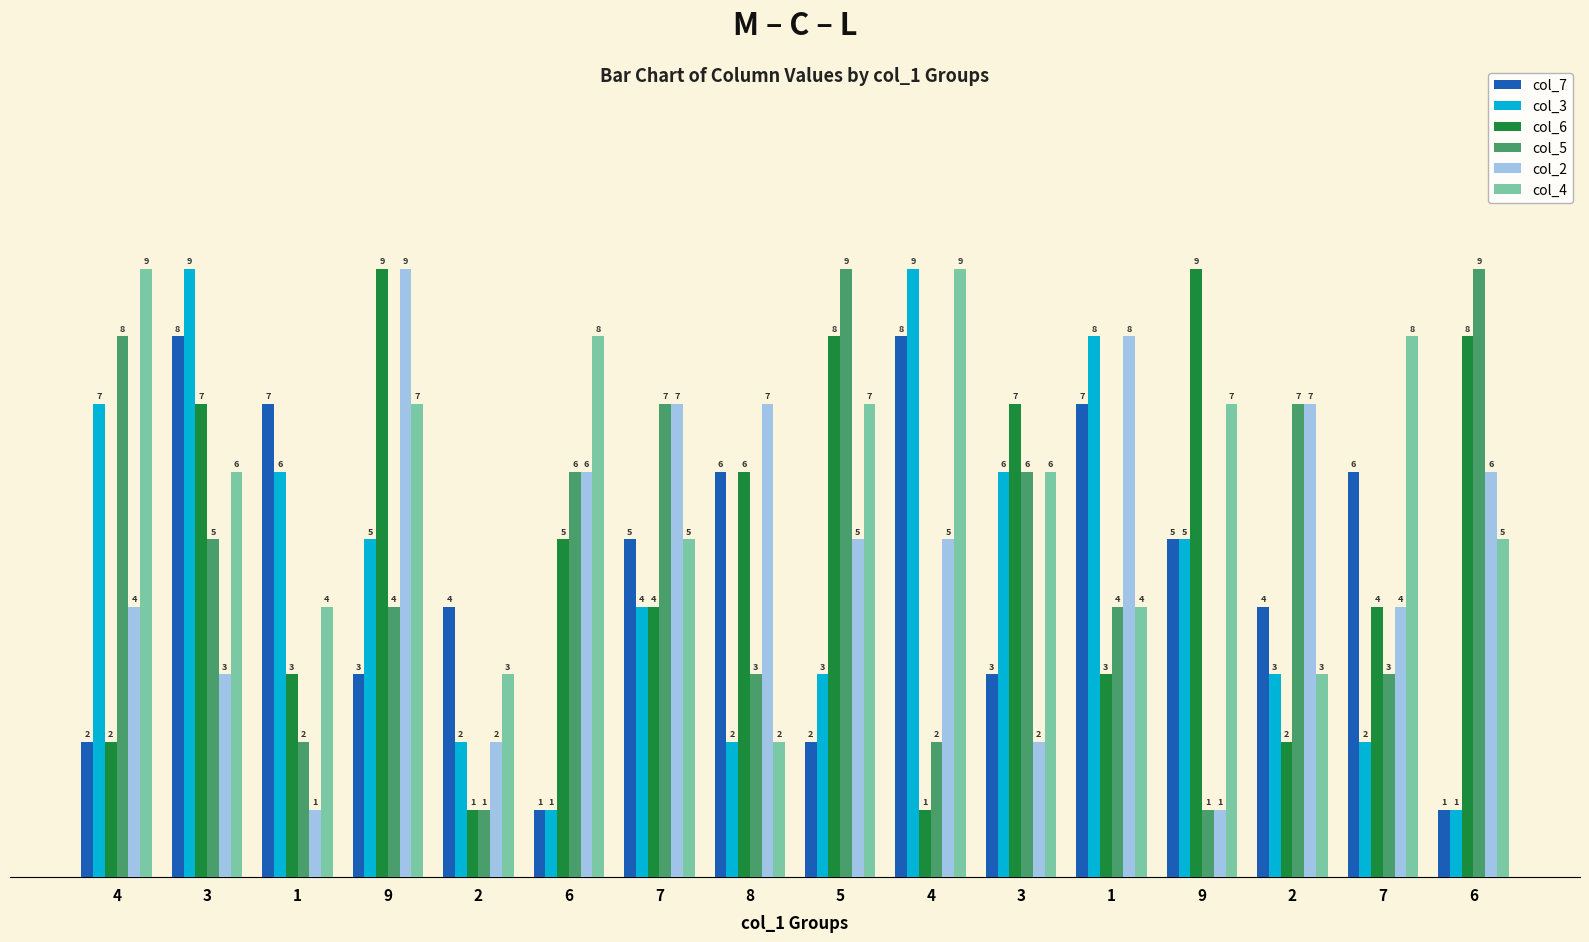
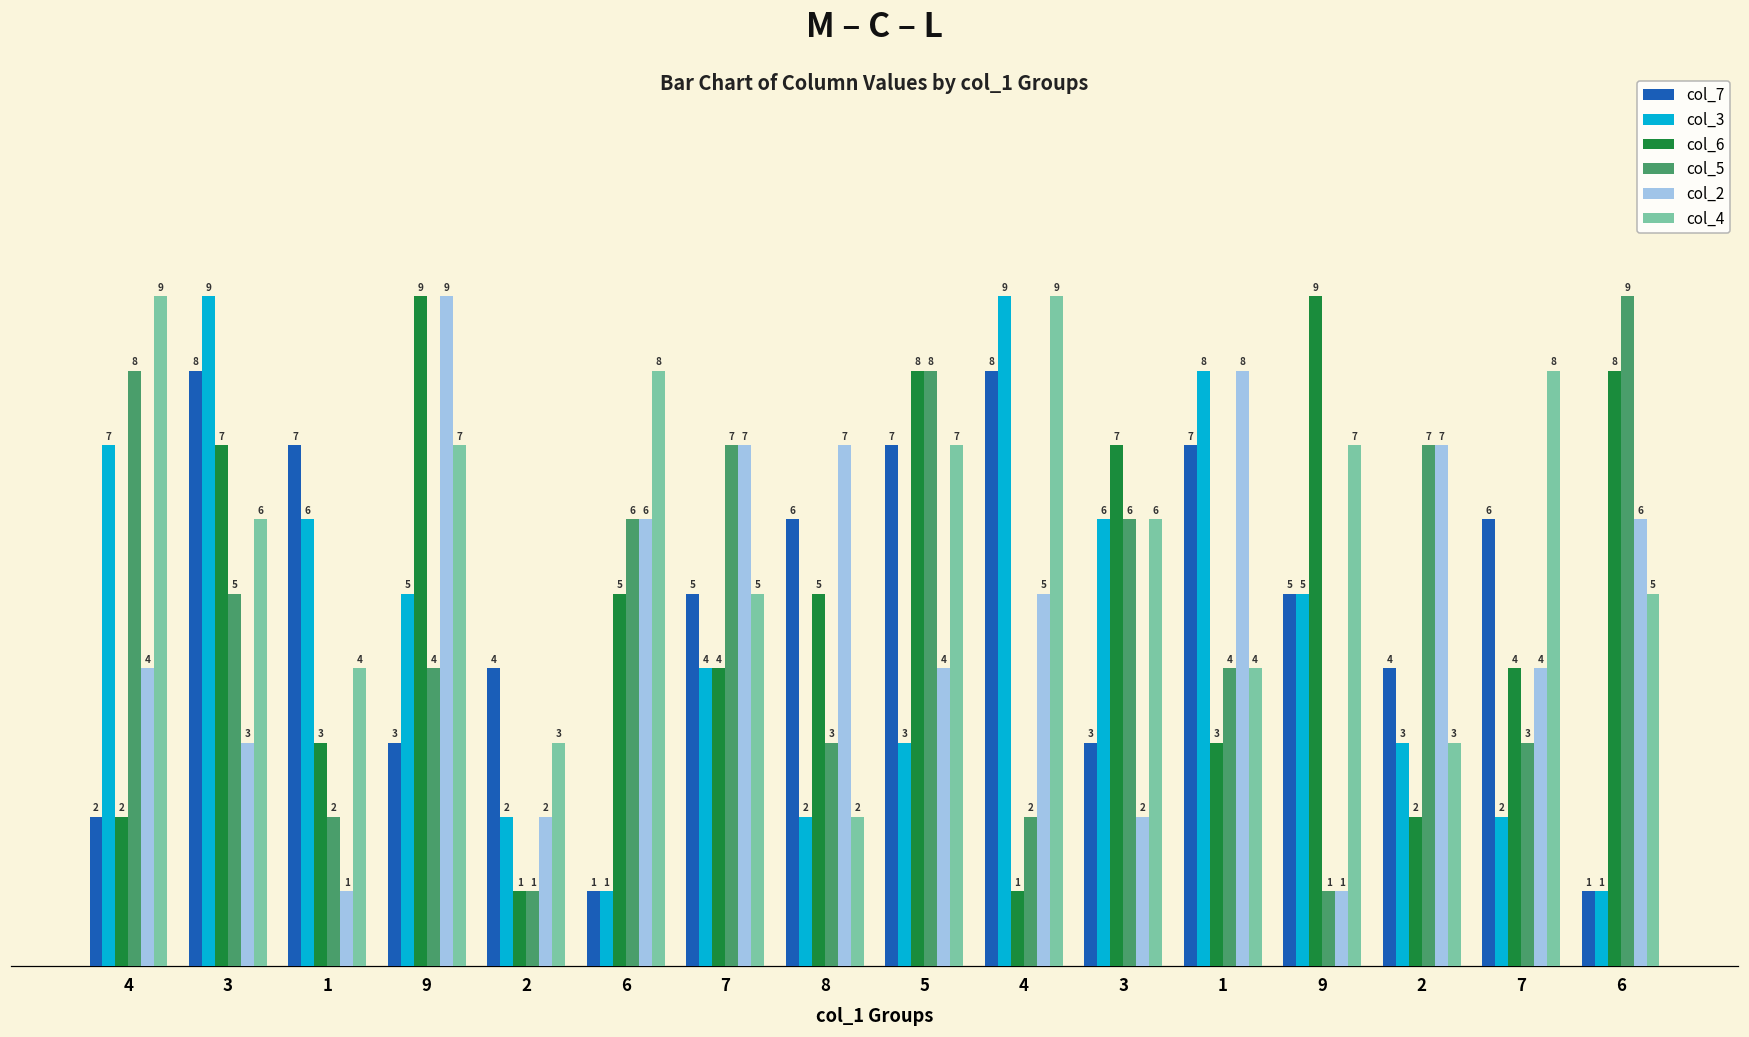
col_6, 8: 6 -> 5
col_7, 5: 2 -> 7
col_5, 5: 9 -> 8
col_2, 5: 5 -> 4
